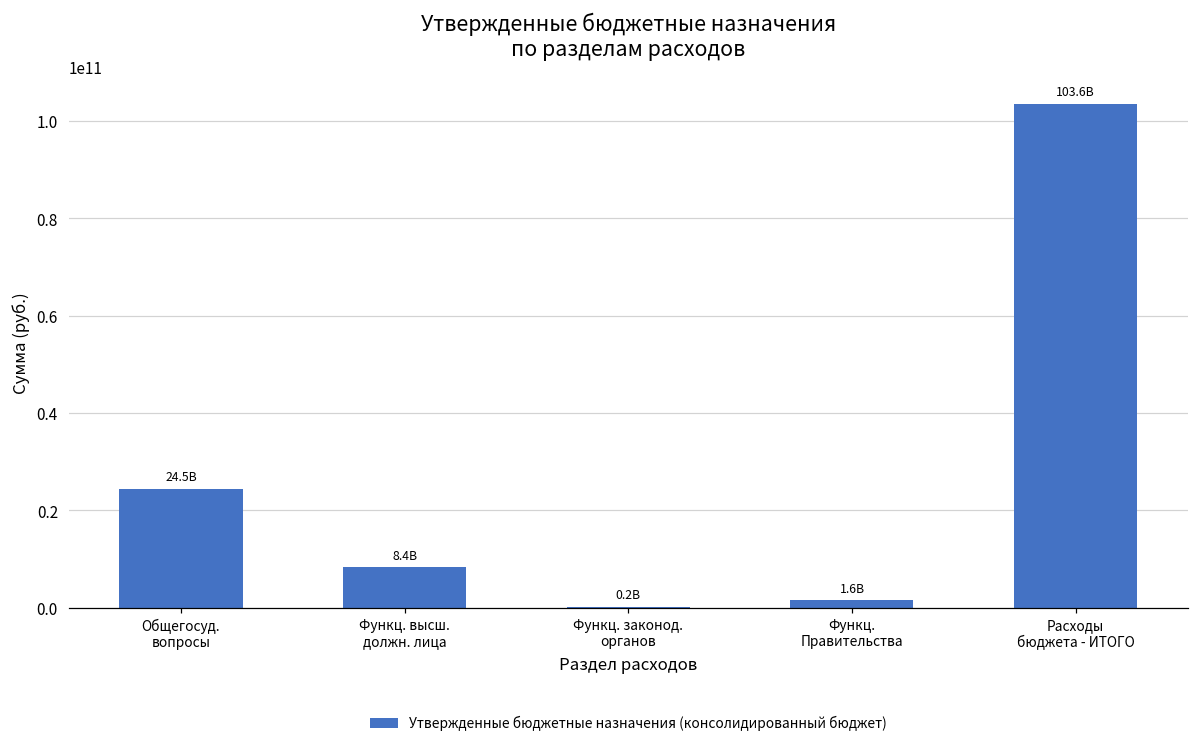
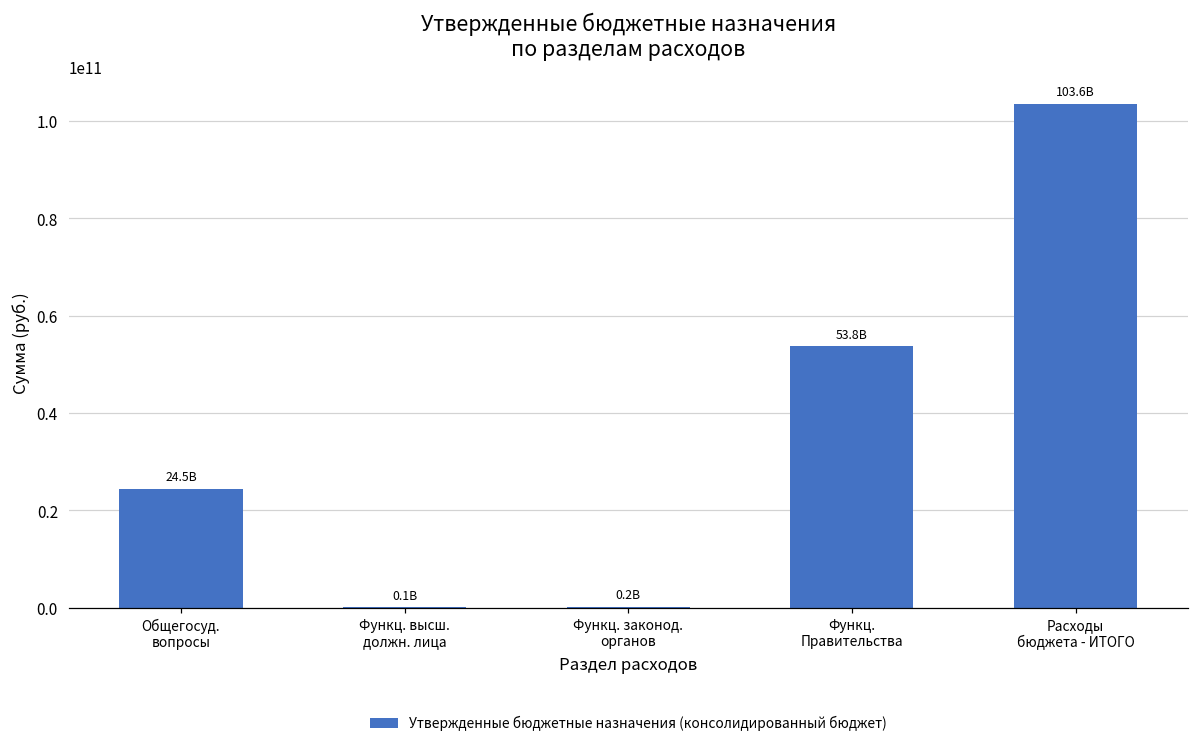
Функц. высш. должн. лица: 8.4B -> 0.1B
Функц. Правительства: 1.6B -> 53.8B
